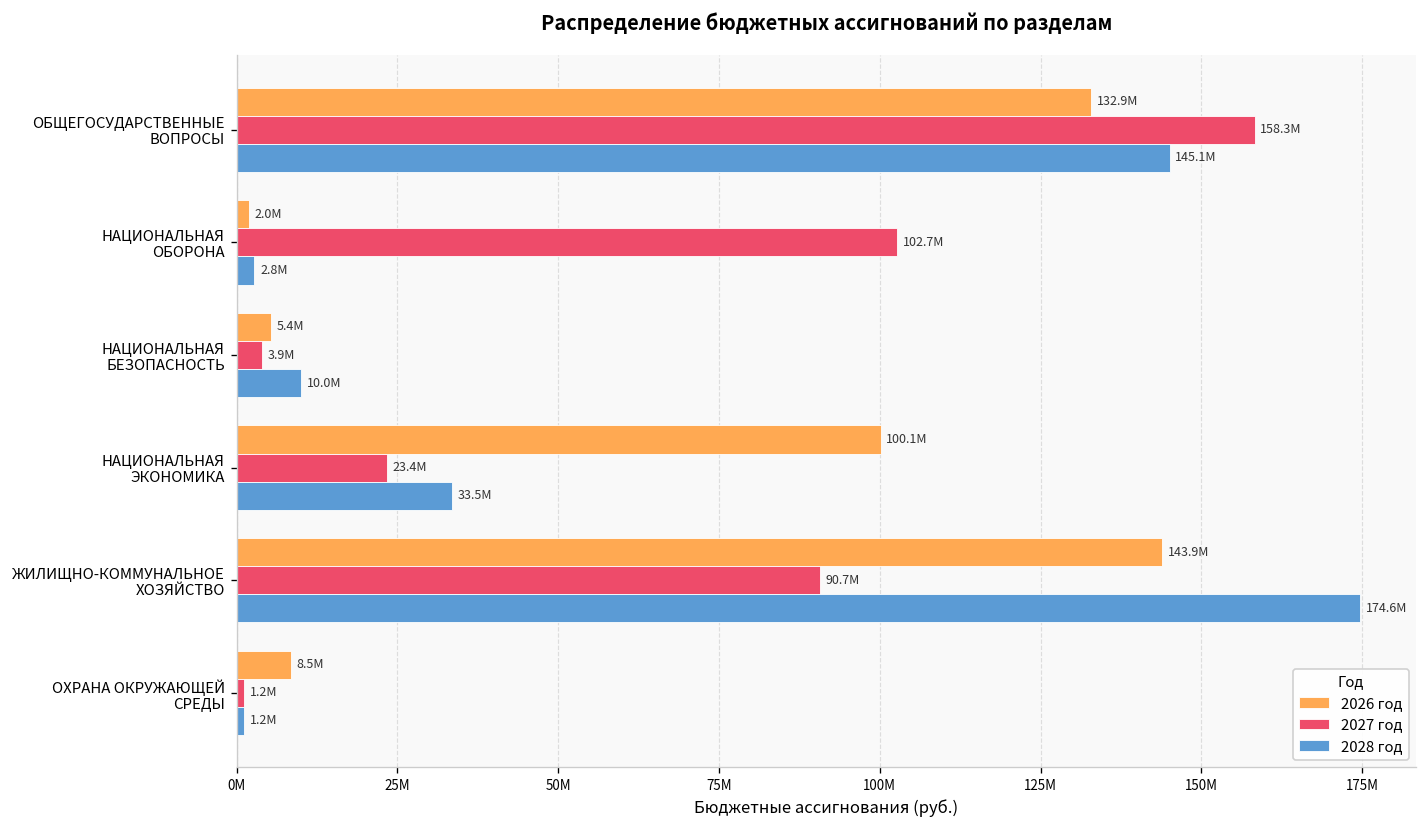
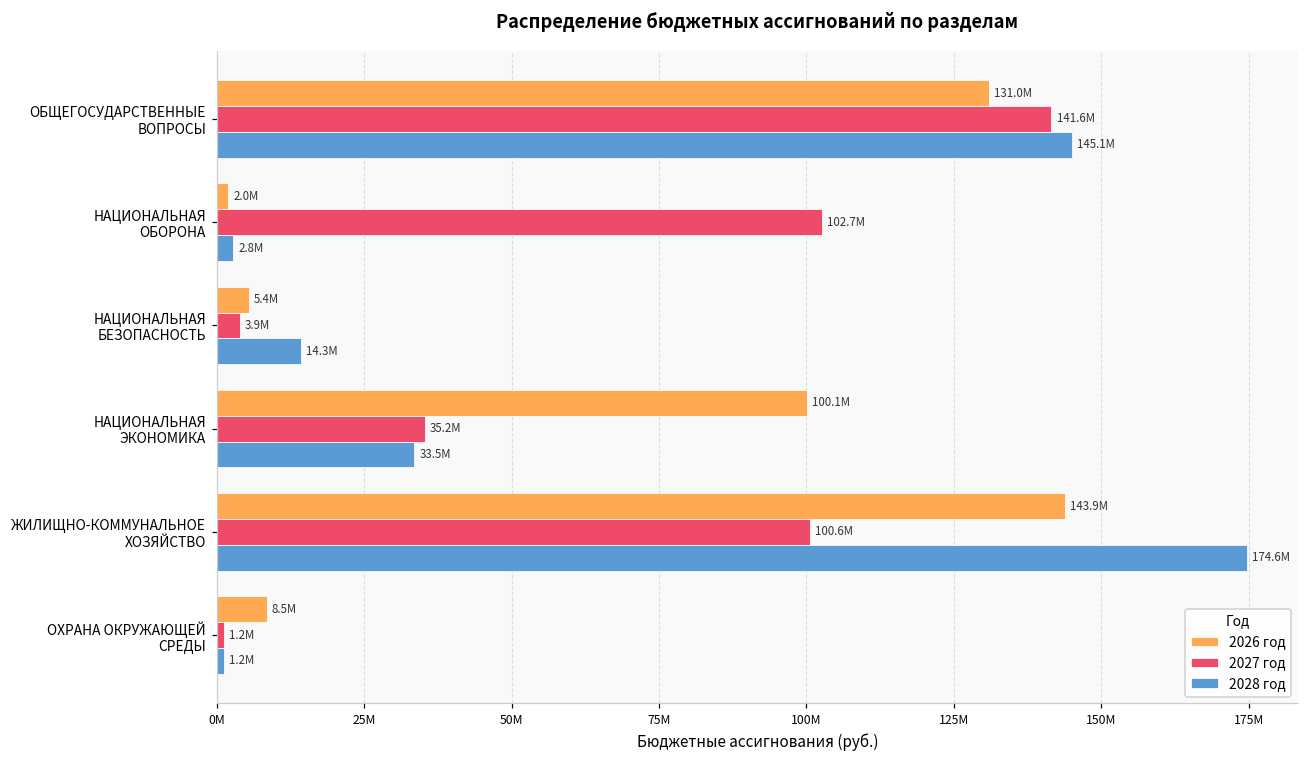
2026 год, ОБЩЕГОСУДАРСТВЕННЫЕ ВОПРОСЫ: 132.9M -> 131.0M
2027 год, ОБЩЕГОСУДАРСТВЕННЫЕ ВОПРОСЫ: 158.3M -> 141.6M
2028 год, НАЦИОНАЛЬНАЯ БЕЗОПАСНОСТЬ: 10.0M -> 14.3M
2027 год, НАЦИОНАЛЬНАЯ ЭКОНОМИКА: 23.4M -> 35.2M
2027 год, ЖИЛИЩНО-КОММУНАЛЬНОЕ ХОЗЯЙСТВО: 90.7M -> 100.6M
